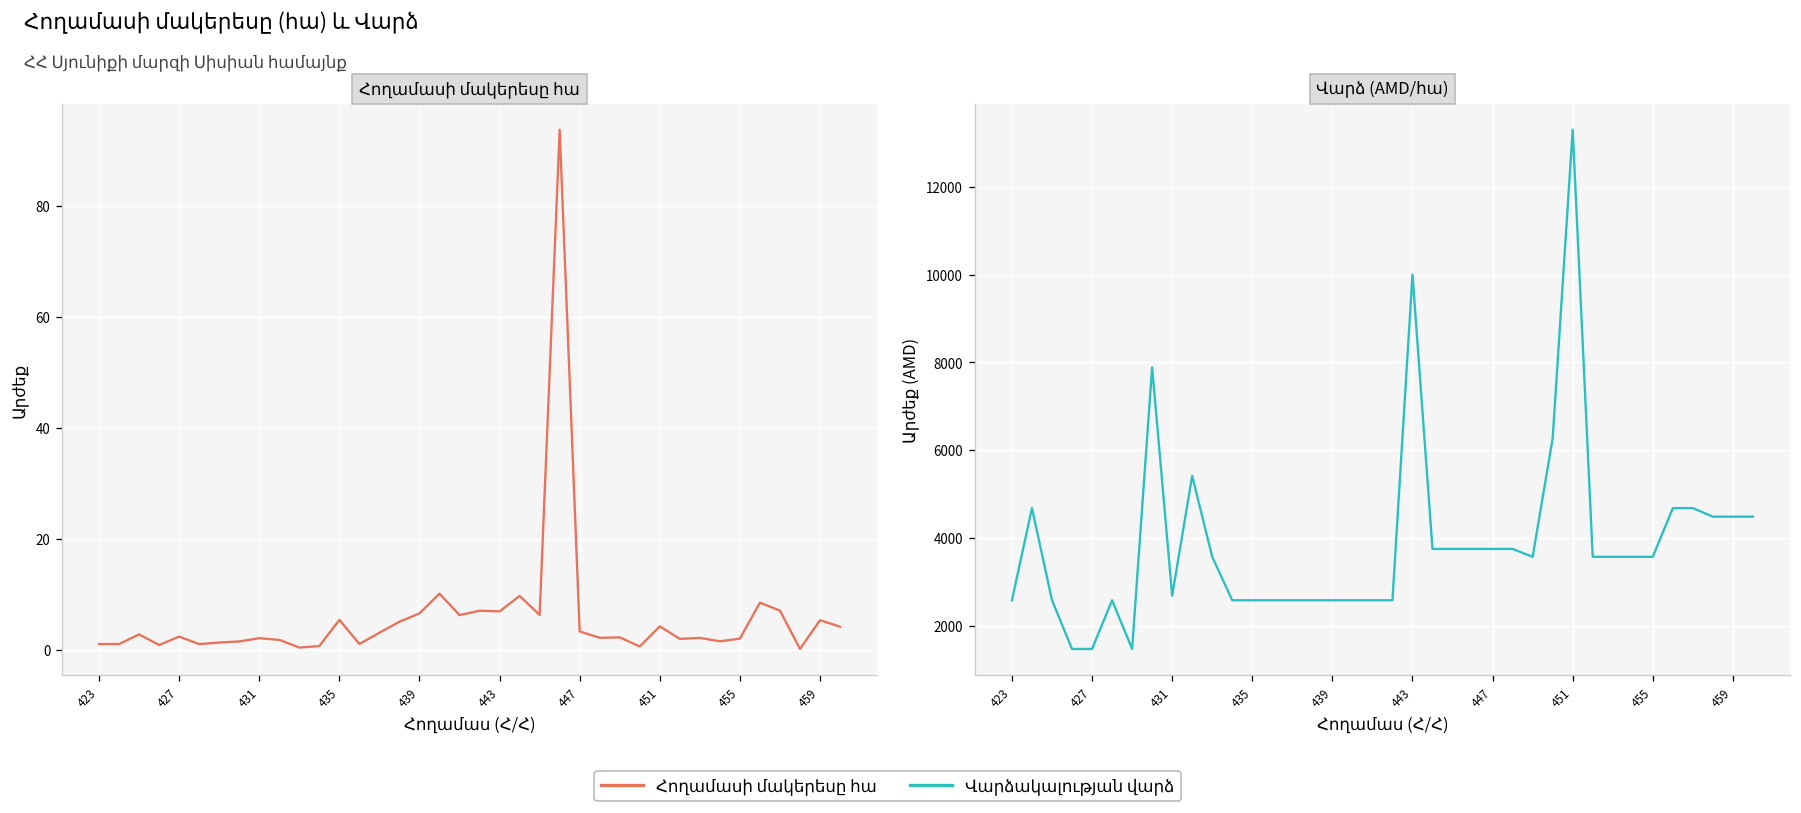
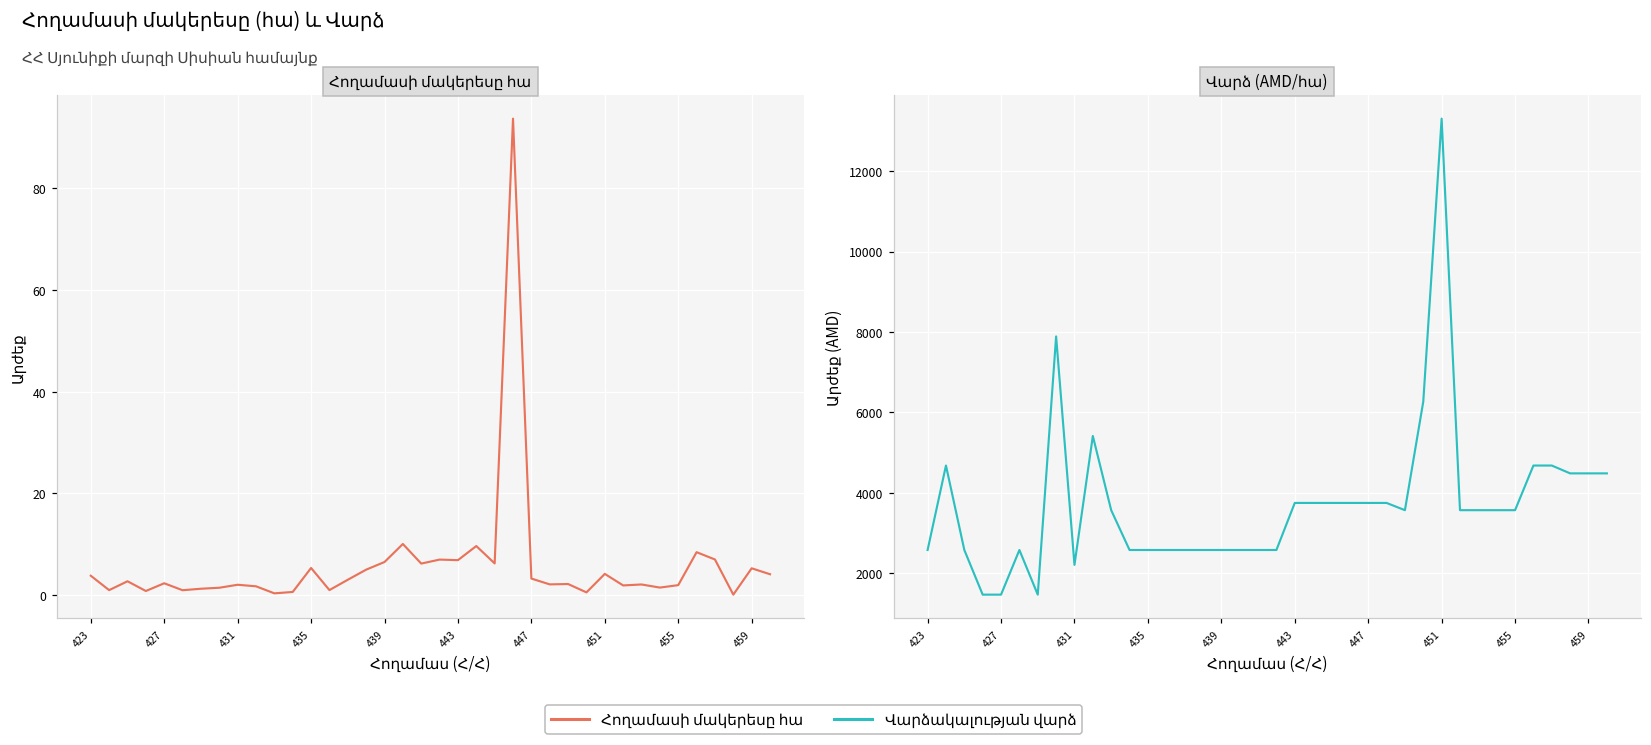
Հողամասի մակերեսը հա, 423: 1 -> 4
Վարձ (AMD/հա), 431: 2700 -> 2200
Վարձ (AMD/հա), 443: 10000 -> 3800
